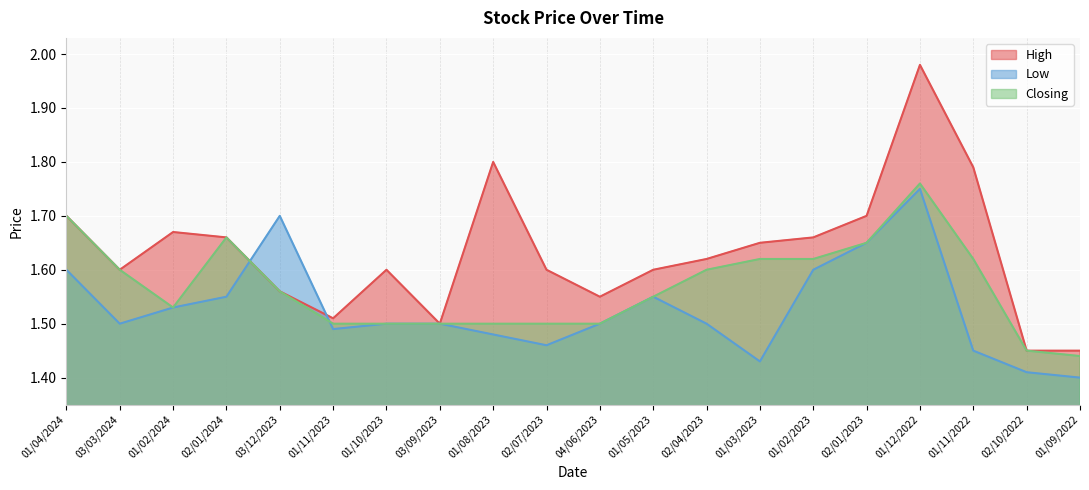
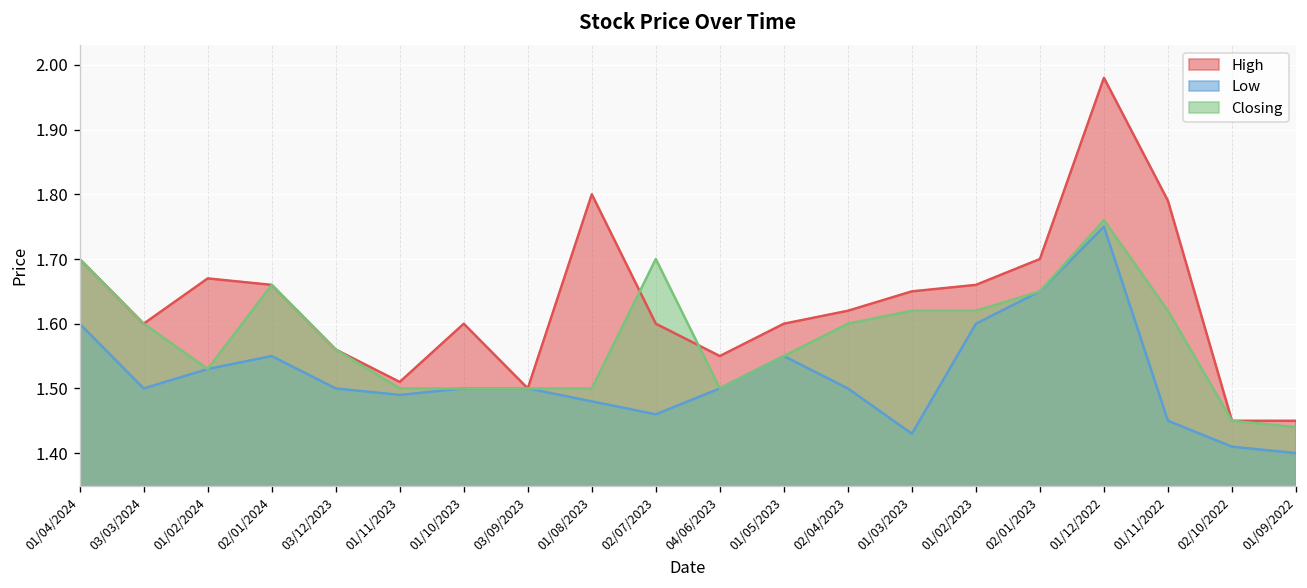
Low, 03/12/2023: 1.7 -> 1.5
Closing, 02/07/2023: 1.5 -> 1.7
